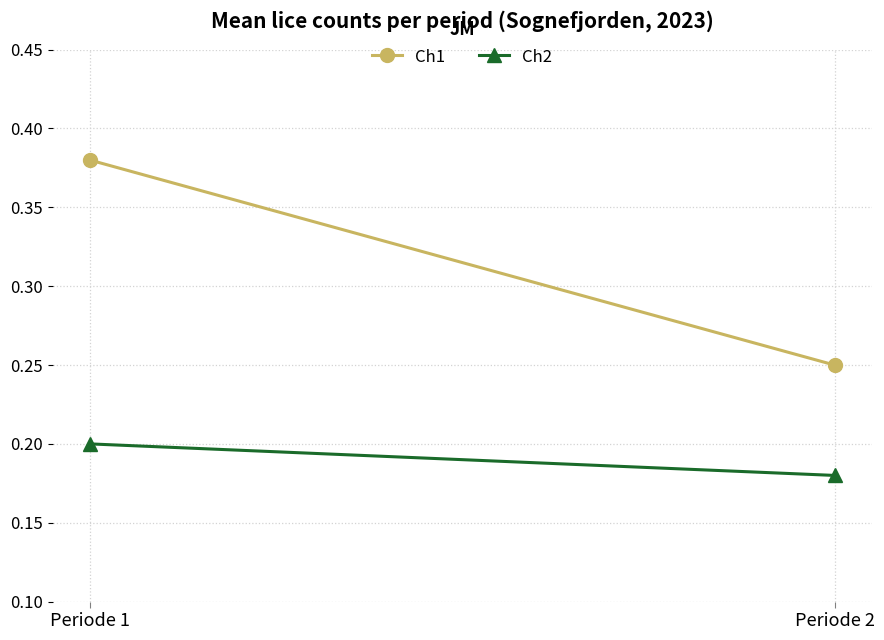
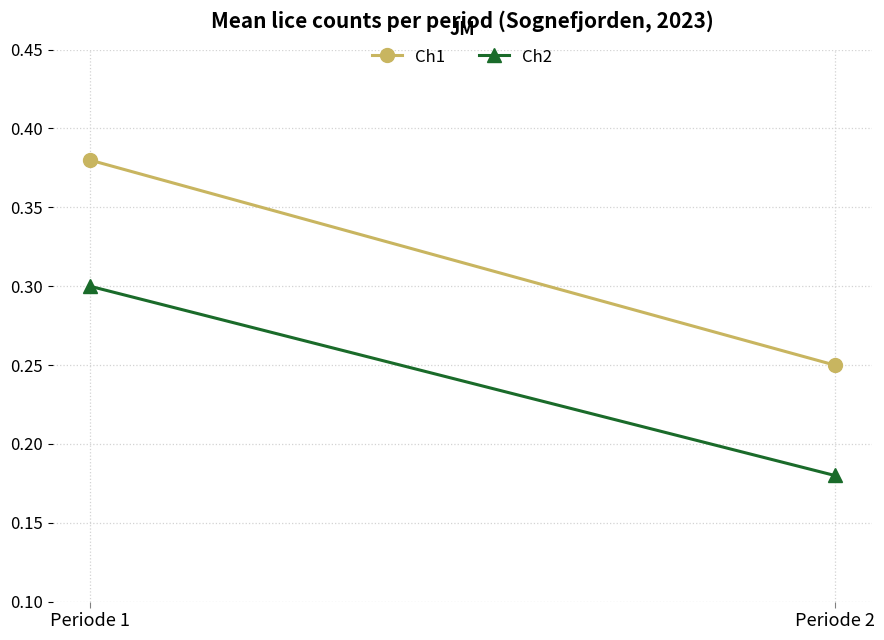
Ch2, Periode 1: 0.2 -> 0.3
